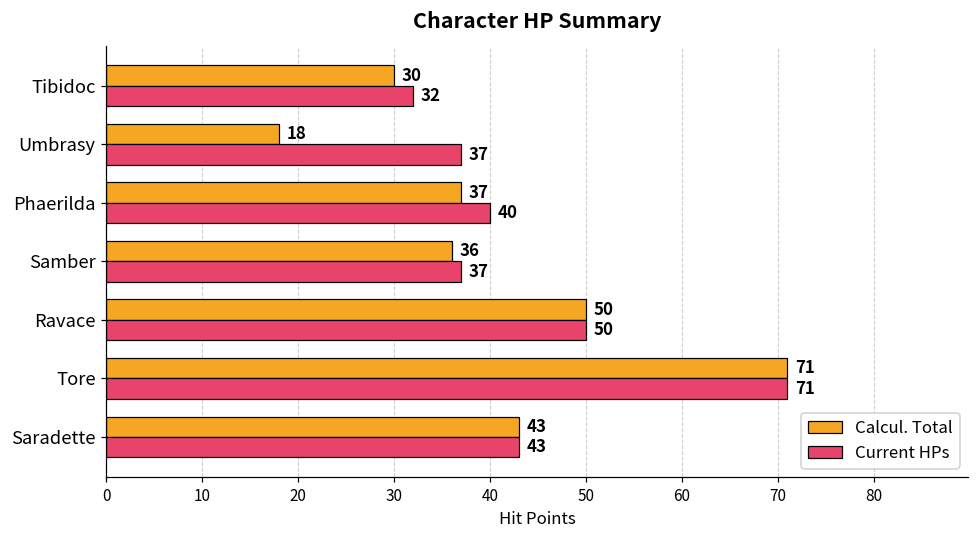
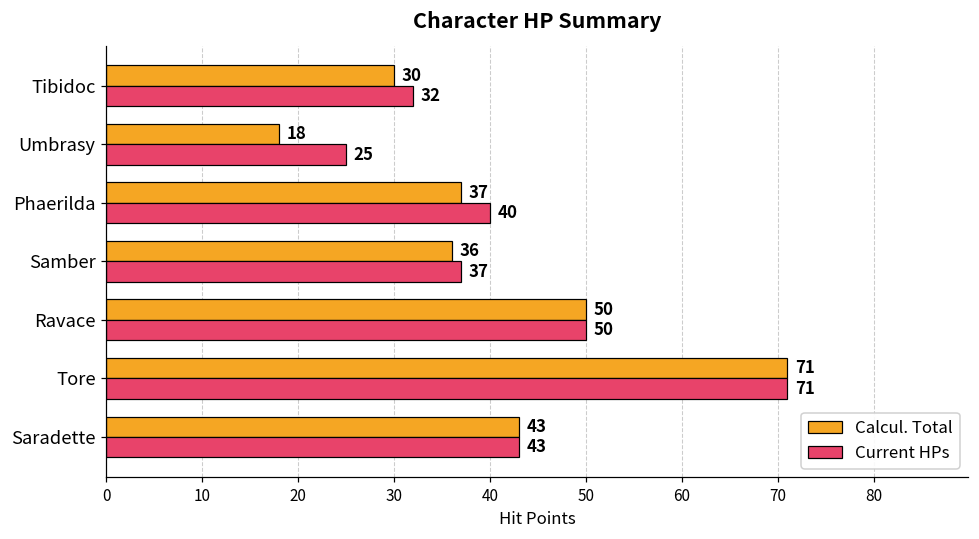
Current HPs, Umbrasy: 37 -> 25
